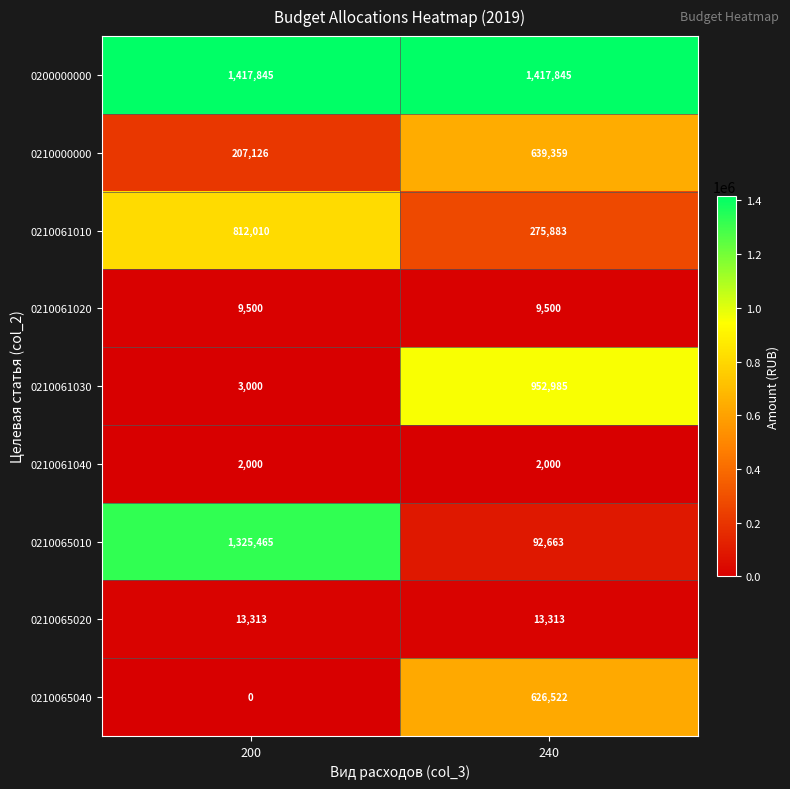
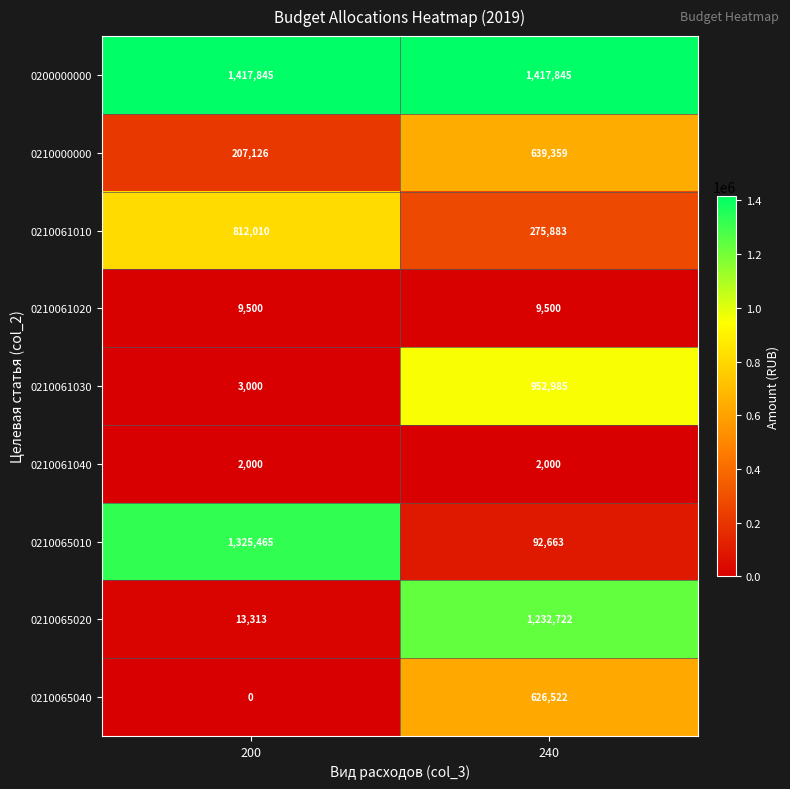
0210065020, 240: 13,313 -> 1,232,722
